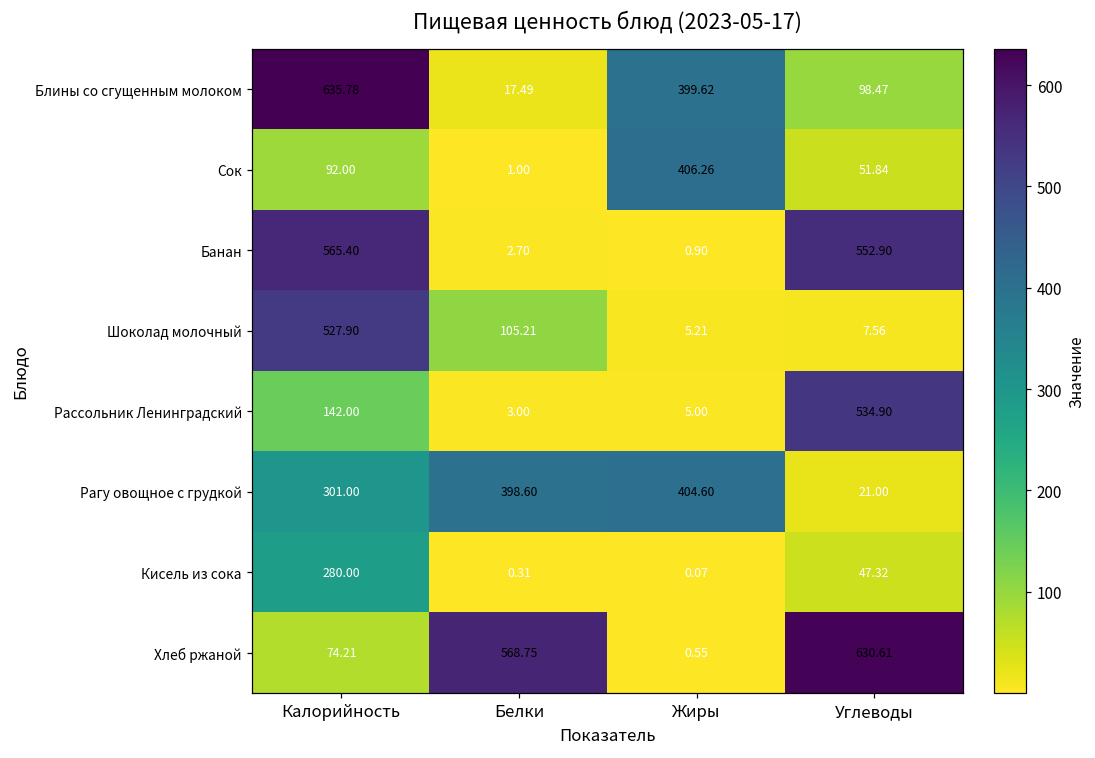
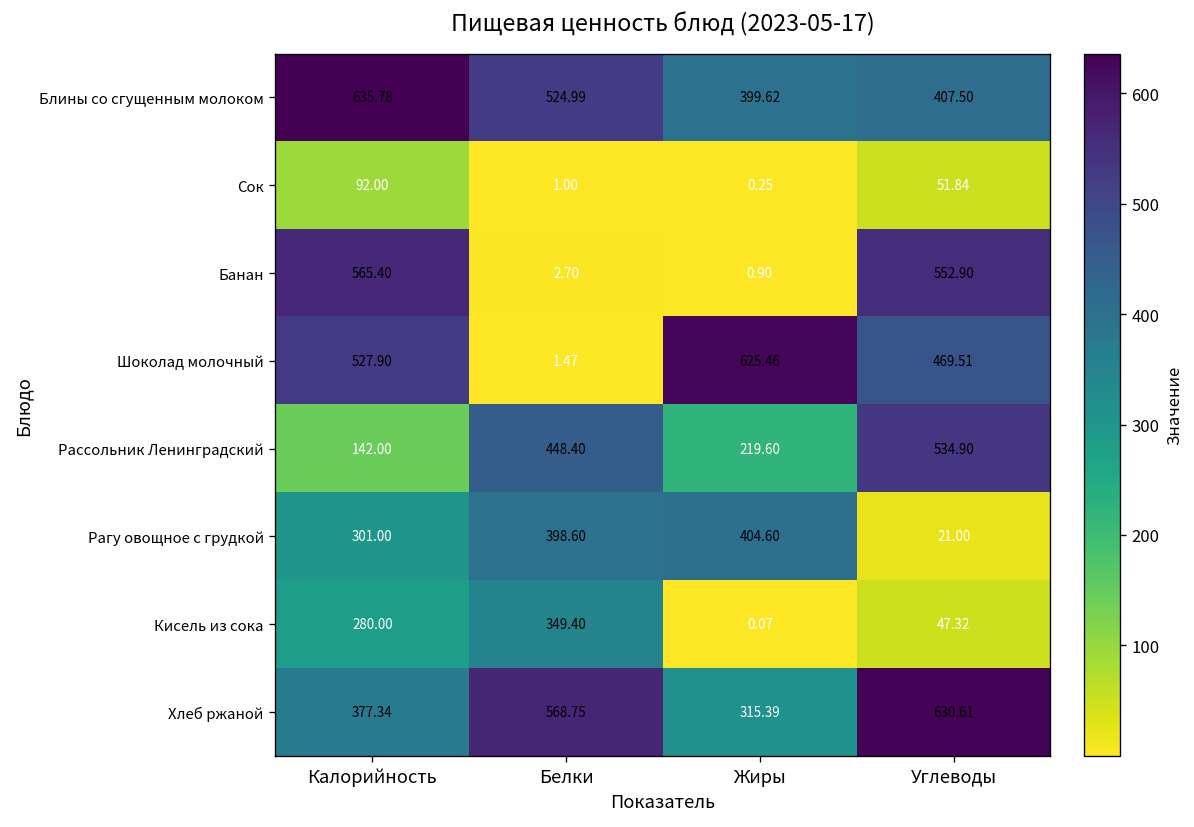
Блины со сгущенным молоком, Белки: 17.49 -> 524.99
Блины со сгущенным молоком, Углеводы: 98.47 -> 407.50
Сок, Жиры: 406.26 -> 0.25
Шоколад молочный, Белки: 105.21 -> 1.47
Шоколад молочный, Жиры: 5.21 -> 625.46
Шоколад молочный, Углеводы: 7.56 -> 469.51
Рассольник Ленинградский, Белки: 3.00 -> 448.40
Рассольник Ленинградский, Жиры: 5.00 -> 219.60
Кисель из сока, Белки: 0.31 -> 349.40
Хлеб ржаной, Калорийность: 74.21 -> 377.34
Хлеб ржаной, Жиры: 0.55 -> 315.39
